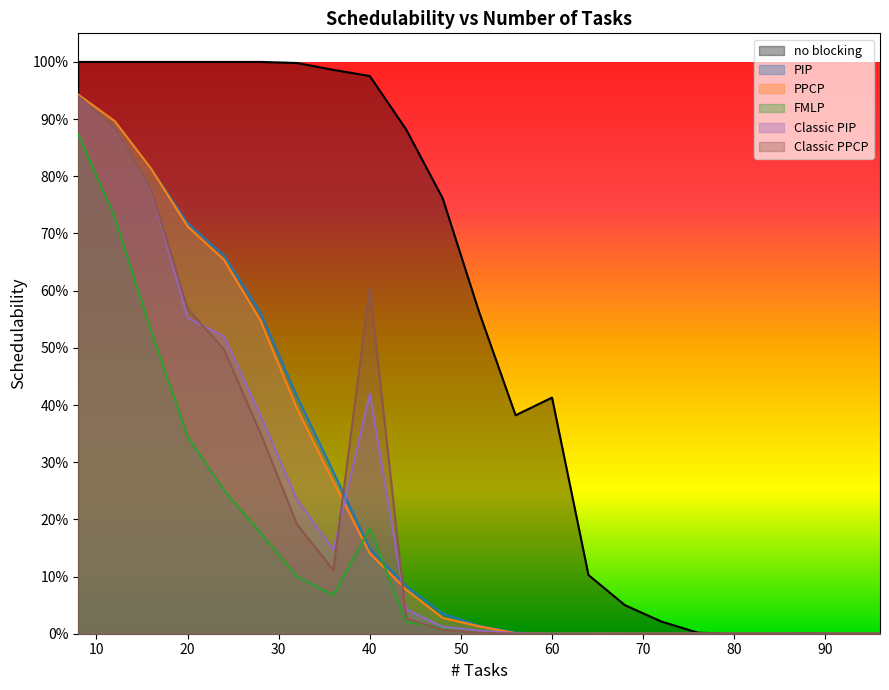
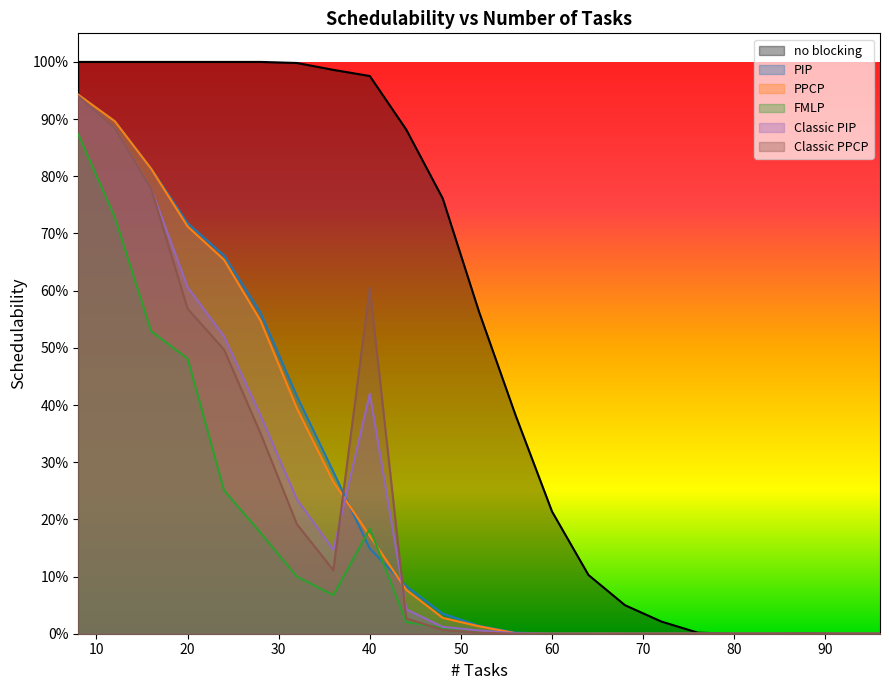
FMLP, 20: 35% -> 48%
Classic PIP, 20: 55% -> 61%
PPCP, 40: 14% -> 17%
no blocking, 60: 41% -> 21%
